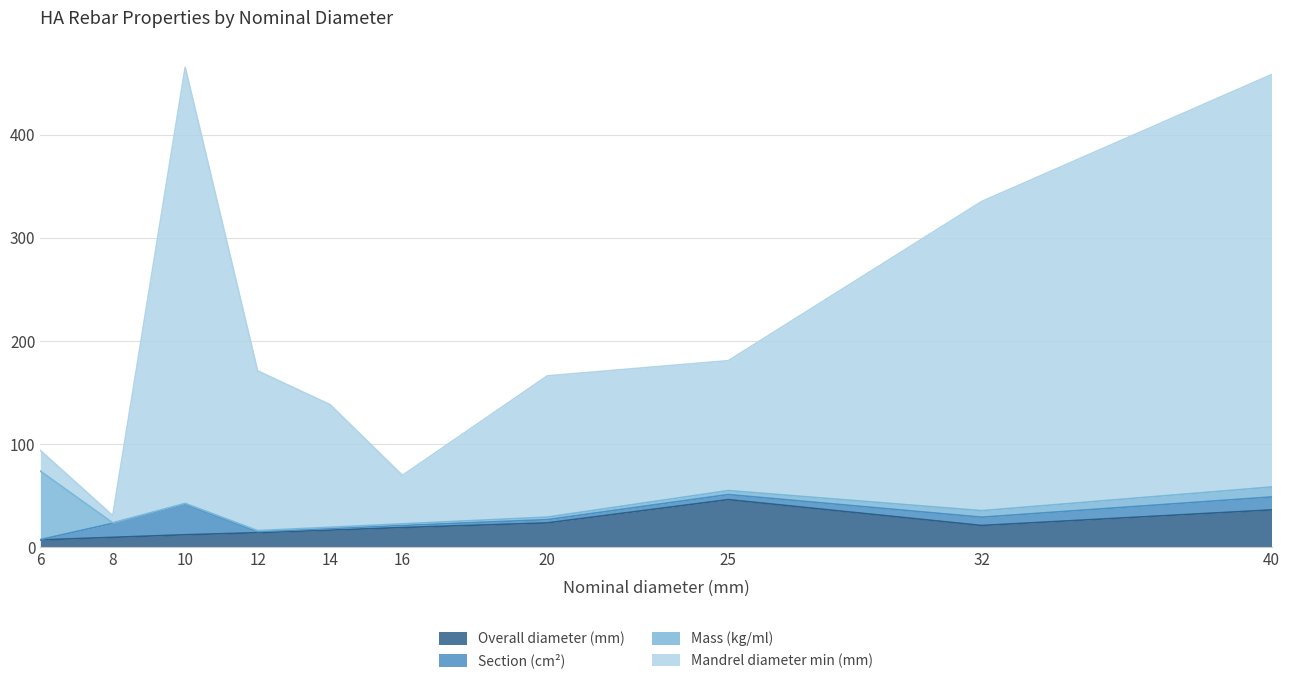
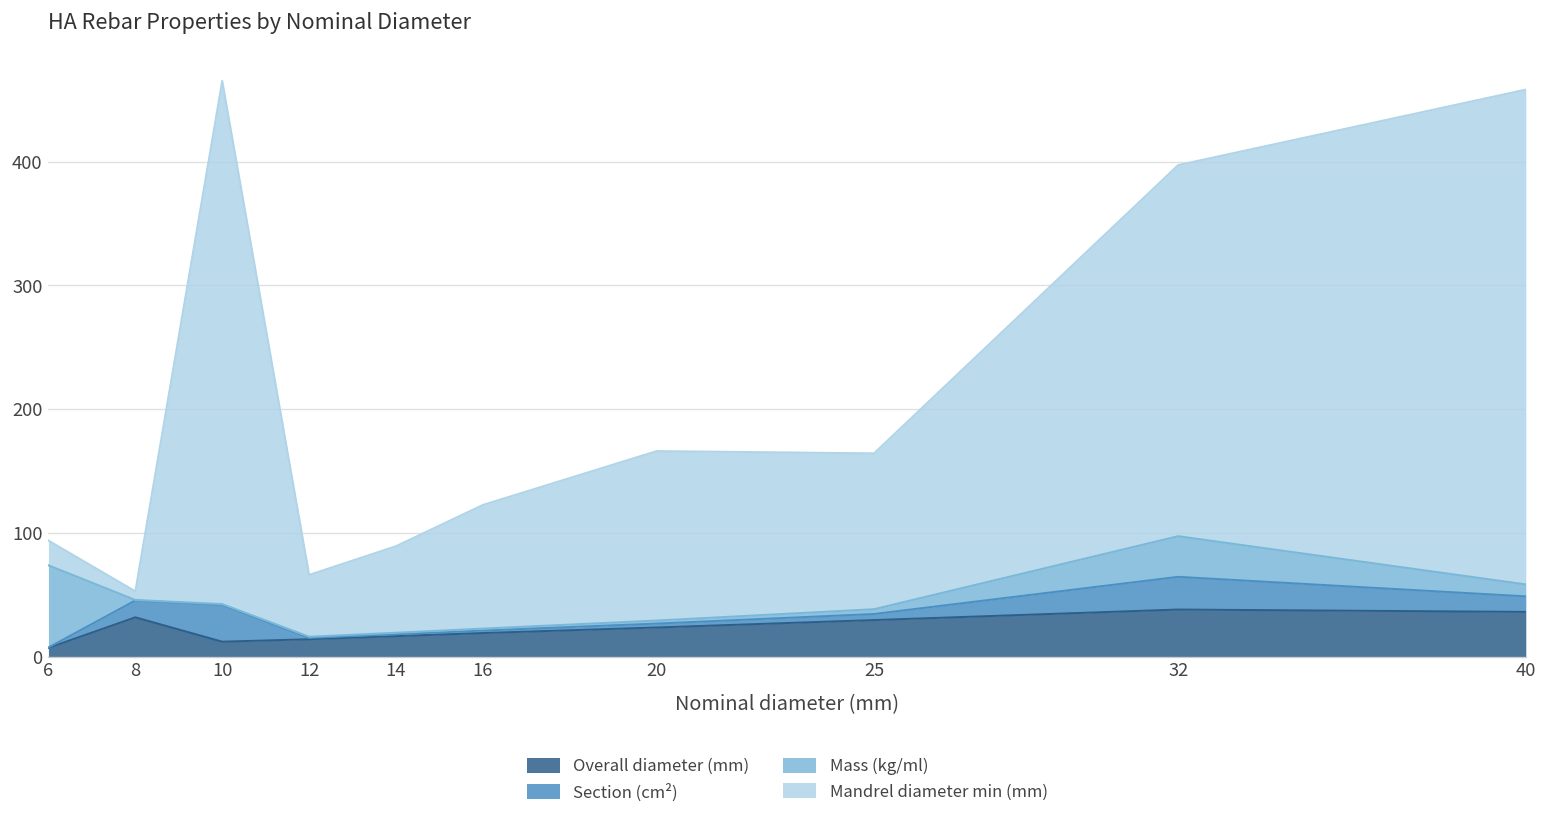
Overall diameter (mm), 8: 10 -> 32
Mandrel diameter min (mm), 12: 155 -> 50
Mandrel diameter min (mm), 14: 119 -> 70
Mandrel diameter min (mm), 16: 47 -> 100
Overall diameter (mm), 25: 46 -> 30
Overall diameter (mm), 32: 21 -> 38
Section (cm²), 32: 8 -> 26
Mass (kg/ml), 32: 6 -> 33
